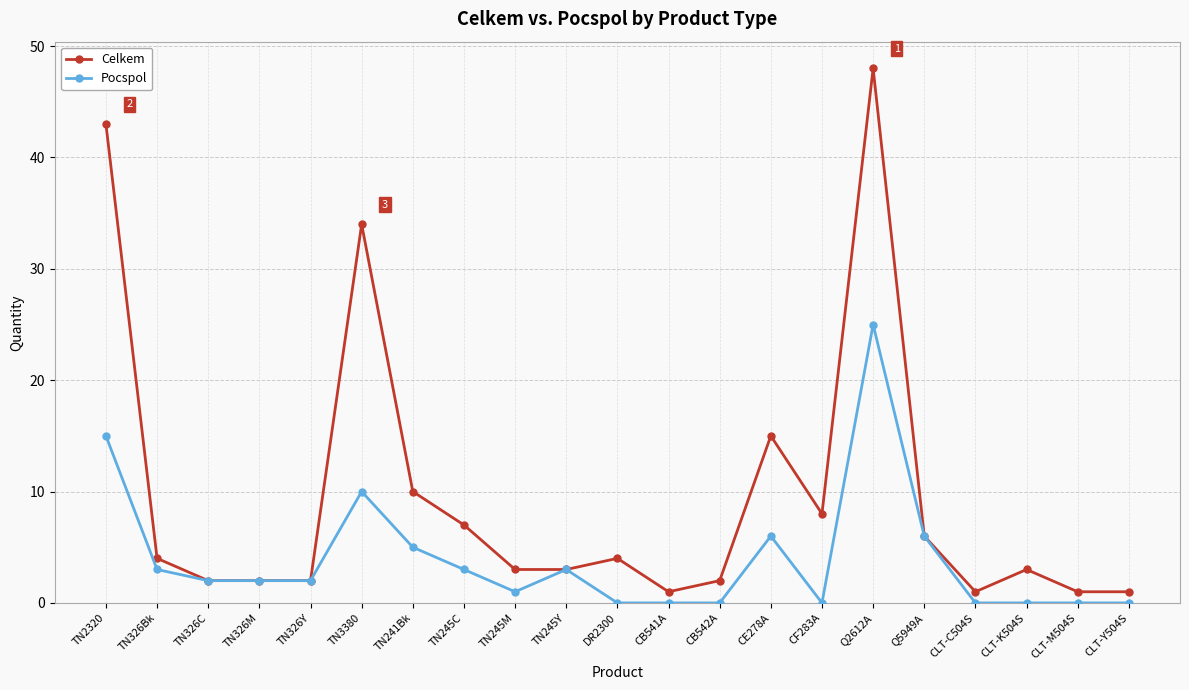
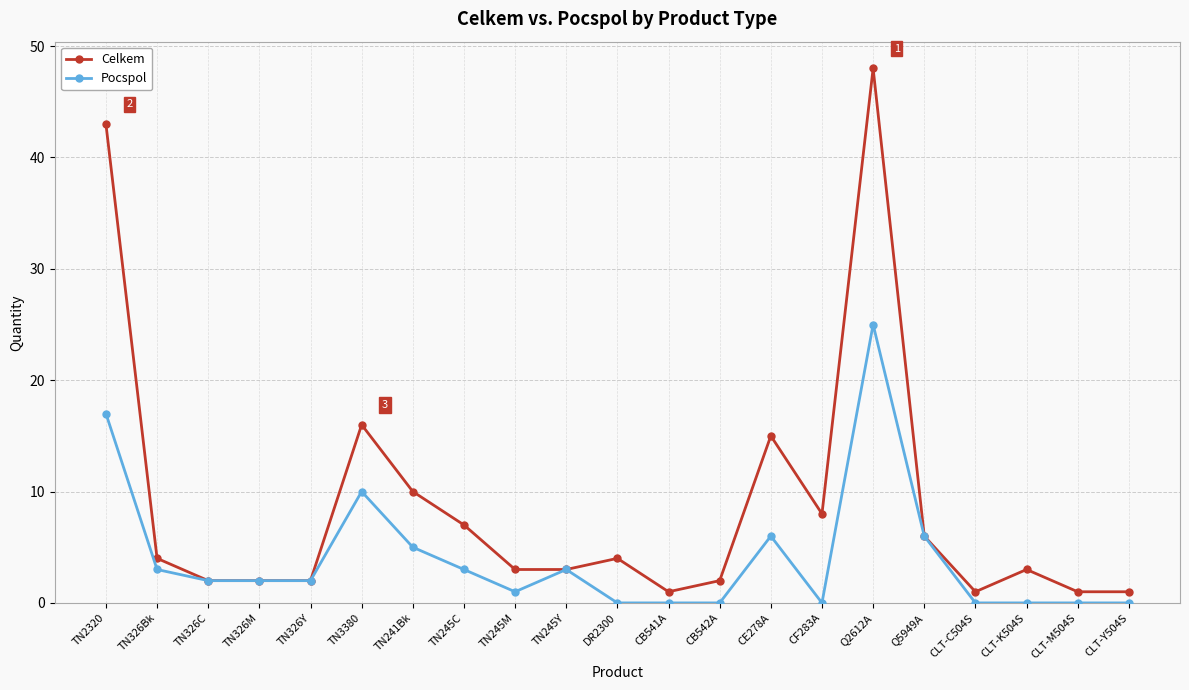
Pocspol, TN2320: 15 -> 17
Celkem, TN3380: 34 -> 16
